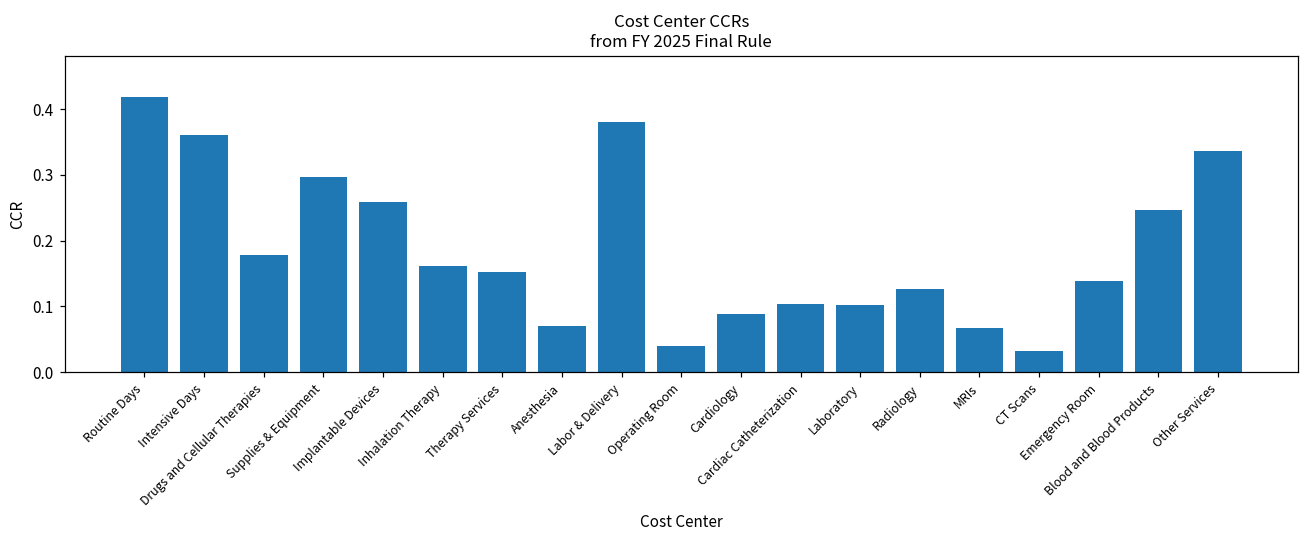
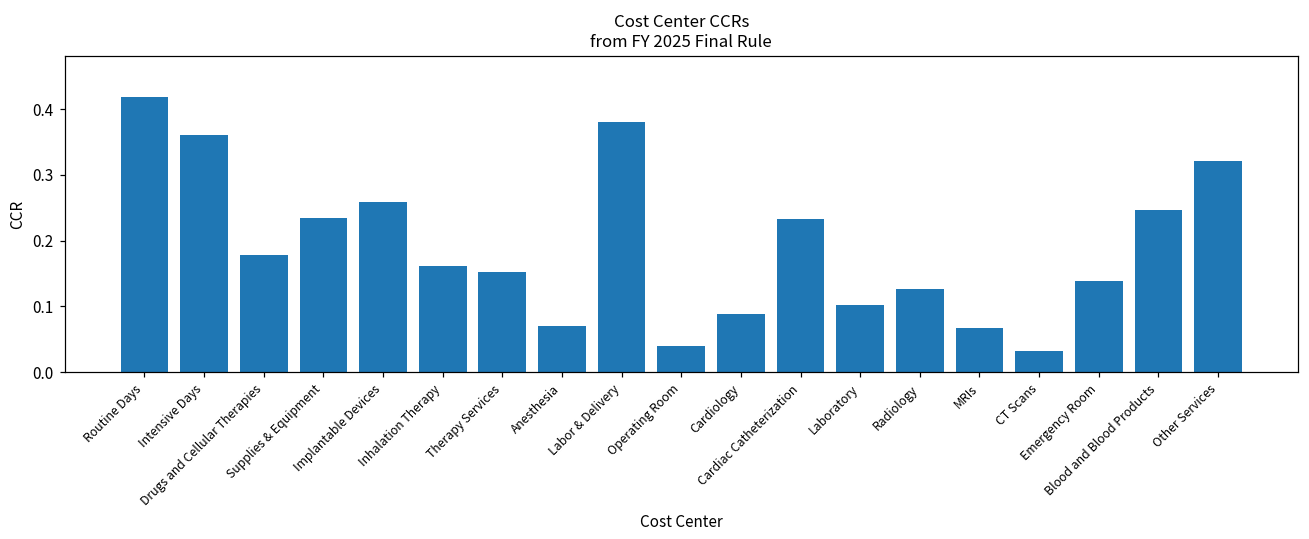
Supplies & Equipment: 0.30 -> 0.23
Cardiac Catheterization: 0.10 -> 0.23
Other Services: 0.34 -> 0.32
